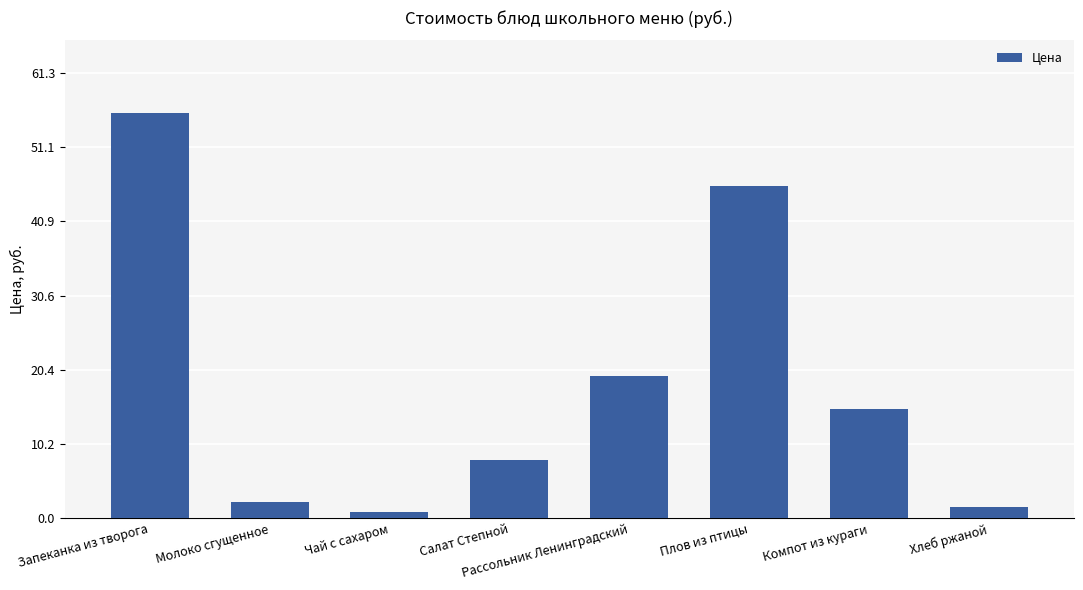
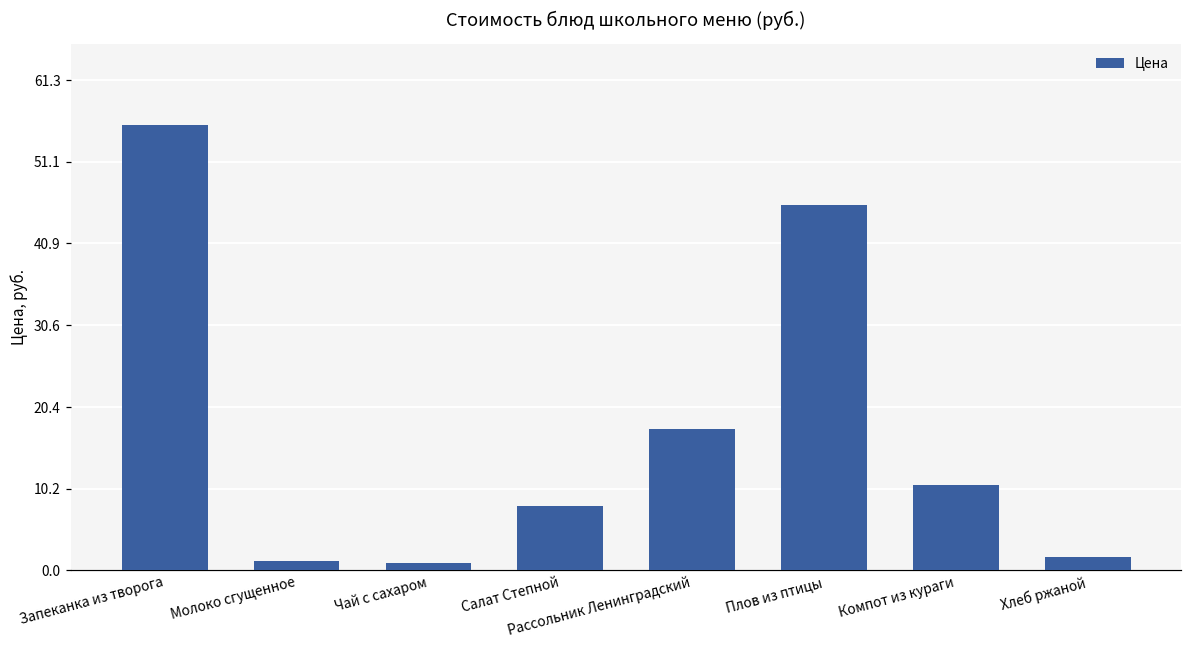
Молоко сгущенное: 2 -> 1
Рассольник Ленинградский: 20 -> 18
Компот из кураги: 15 -> 11
